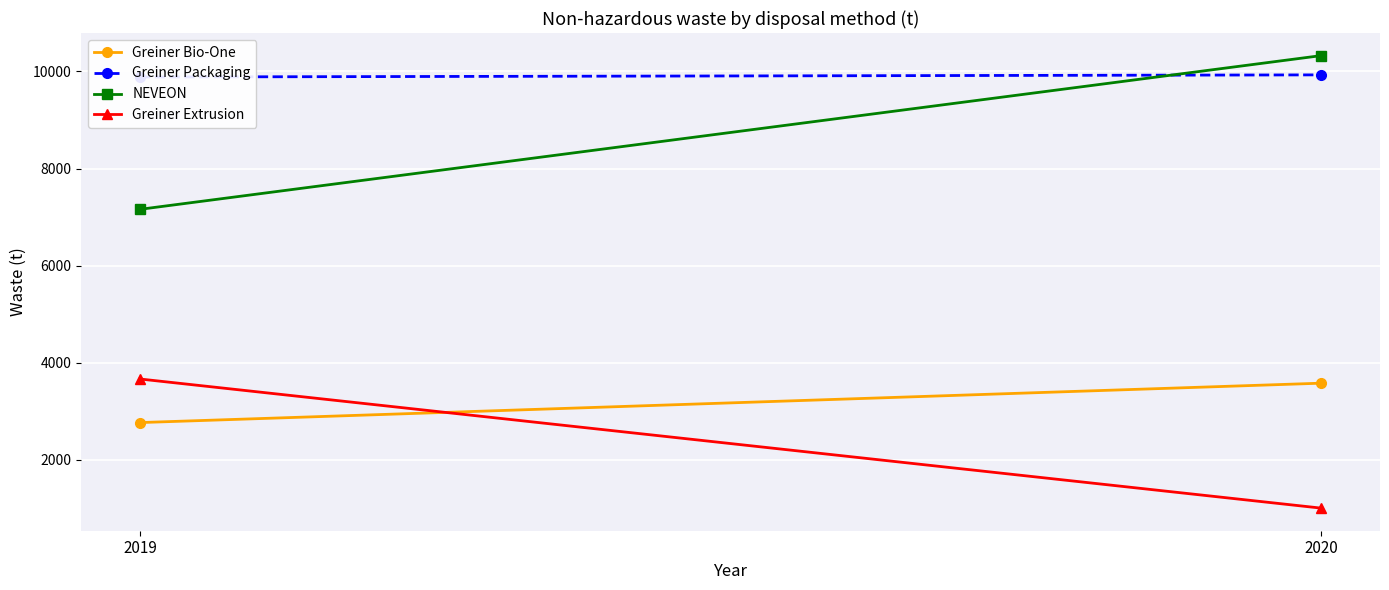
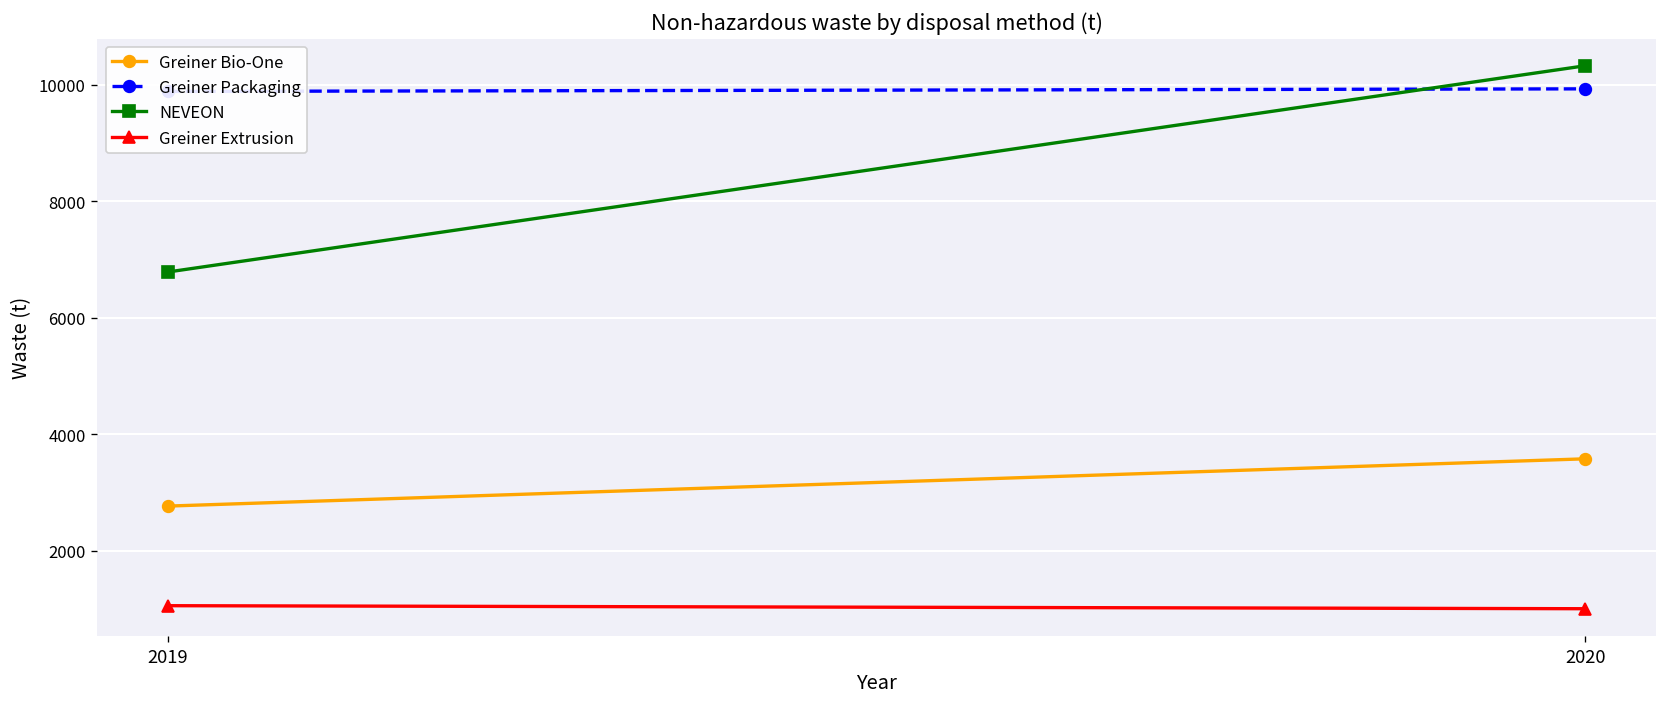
NEVEON, 2019: 7200 -> 6800
Greiner Extrusion, 2019: 3700 -> 1100
